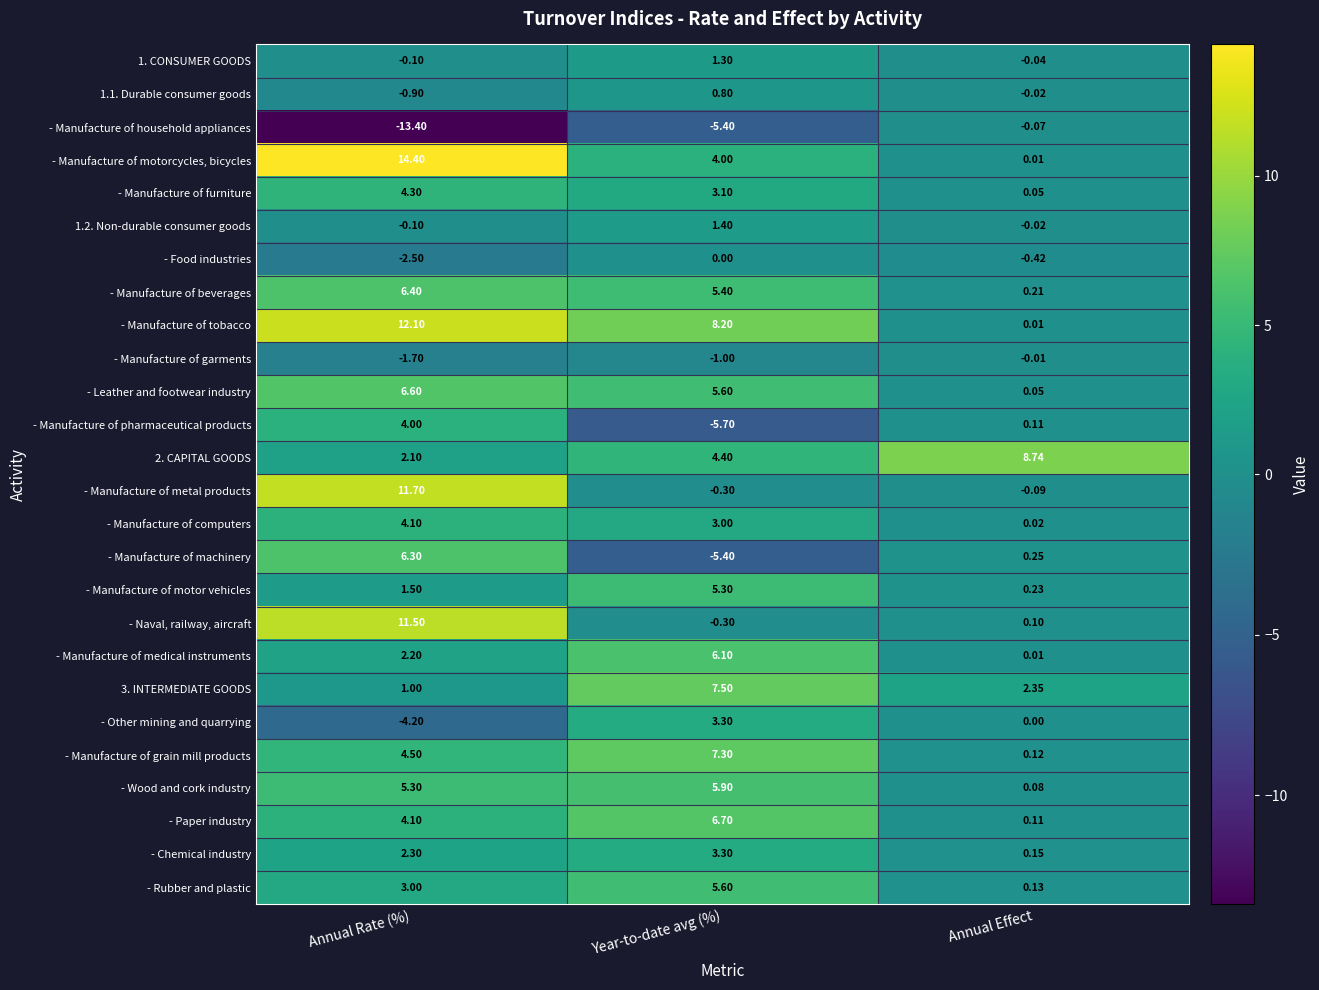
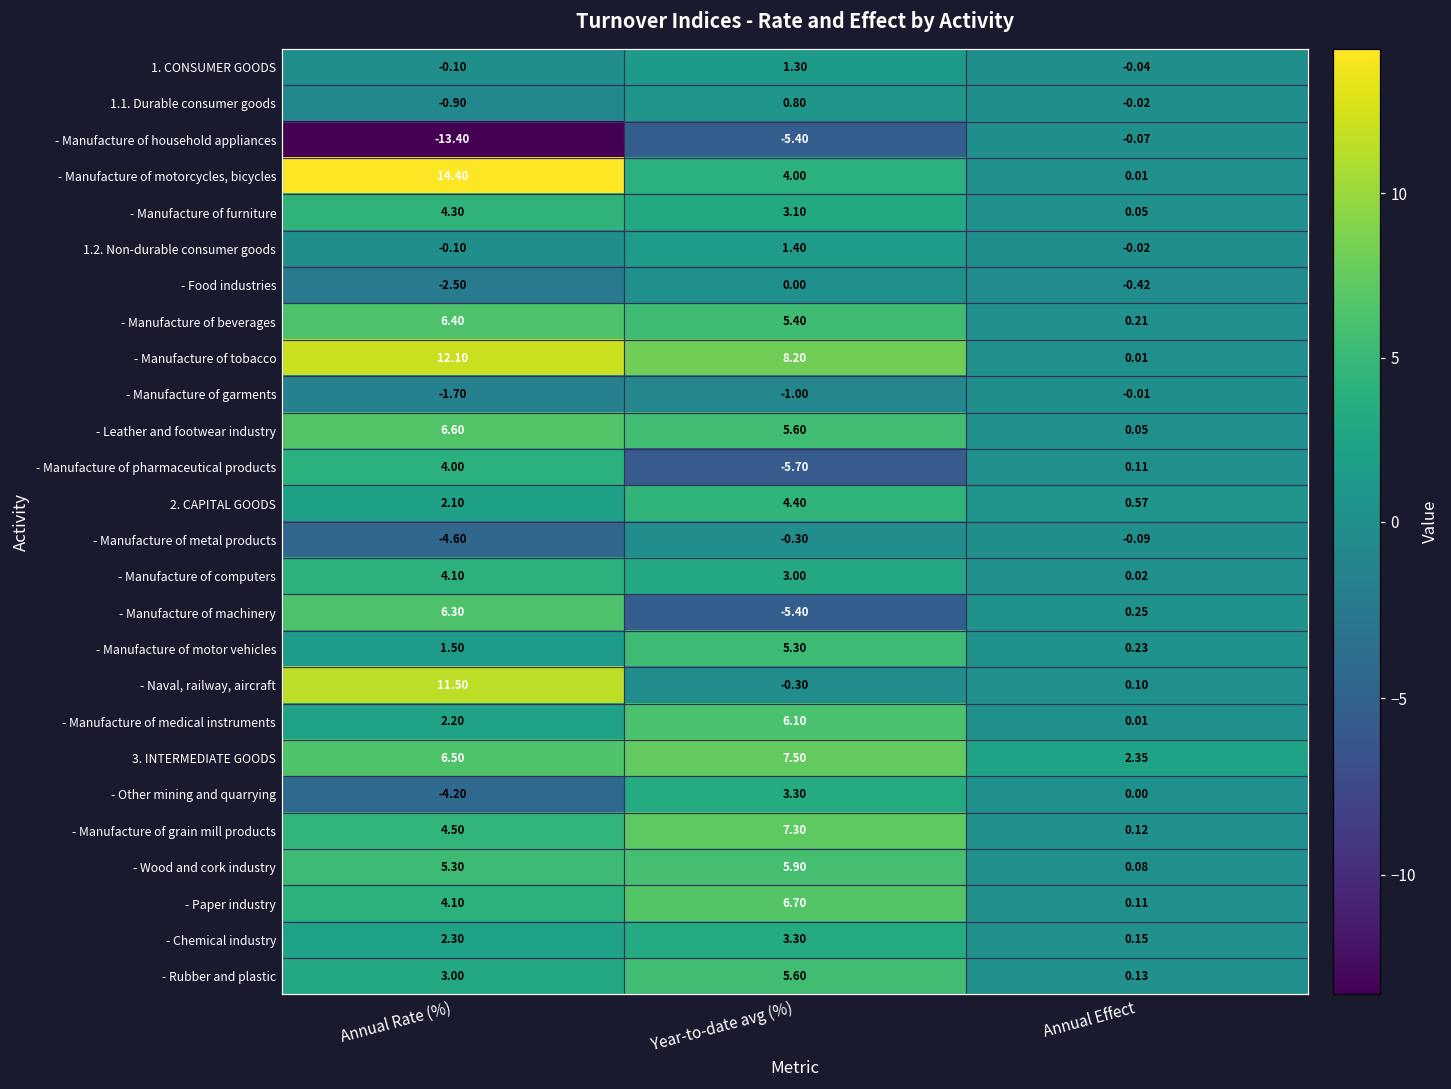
2. CAPITAL GOODS, Annual Effect: 8.74 -> 0.57
- Manufacture of metal products, Annual Rate (%): 11.70 -> -4.60
3. INTERMEDIATE GOODS, Annual Rate (%): 1.00 -> 6.50
